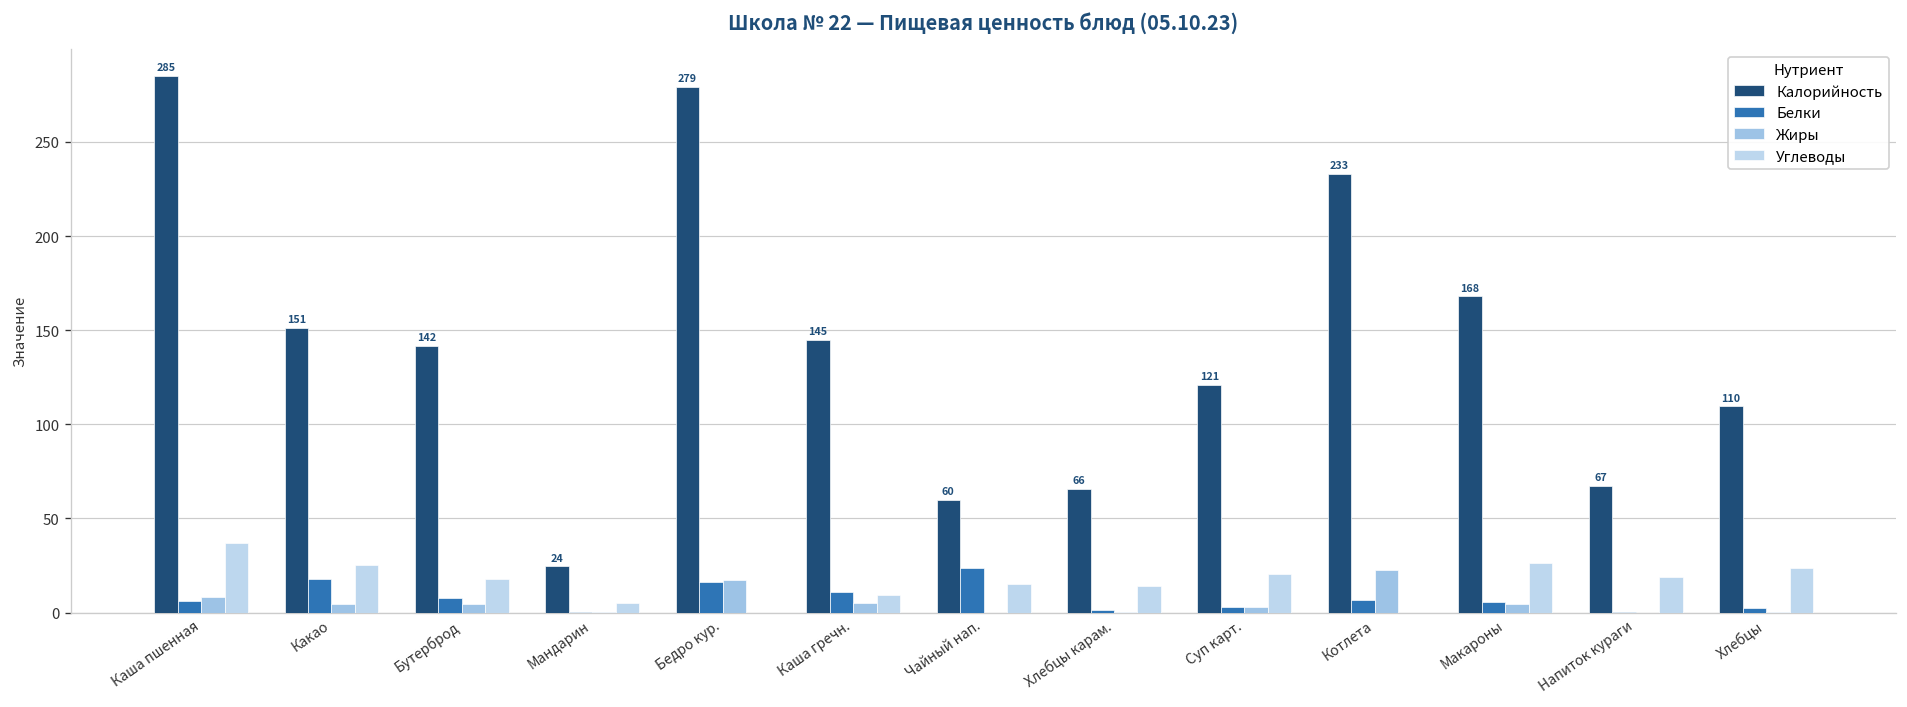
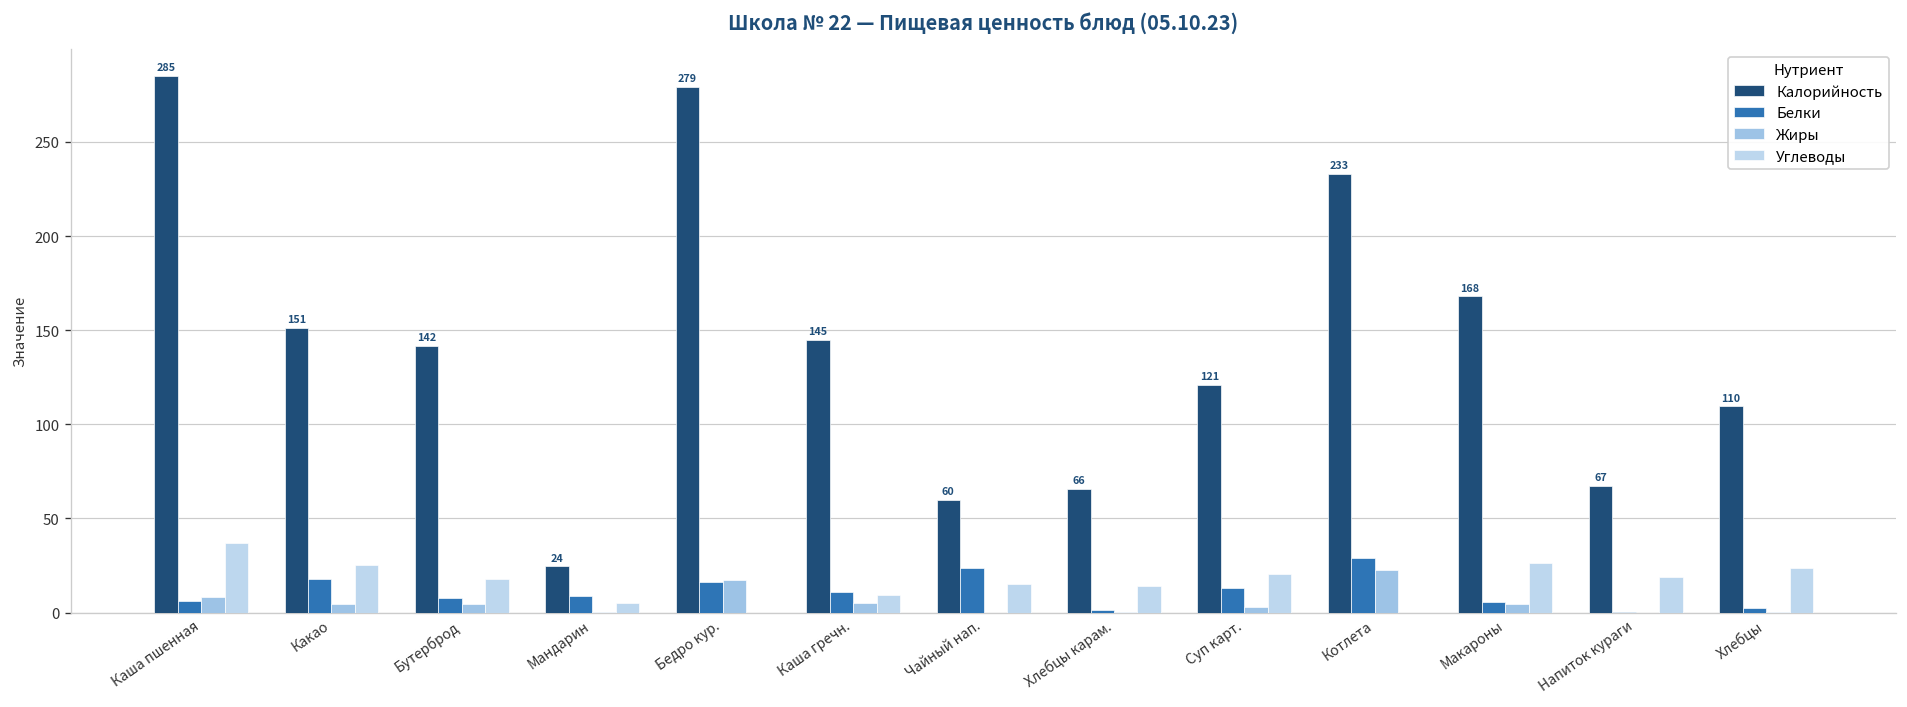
Белки, Мандарин: 1 -> 9
Белки, Суп карт.: 3 -> 13
Белки, Котлета: 7 -> 29
